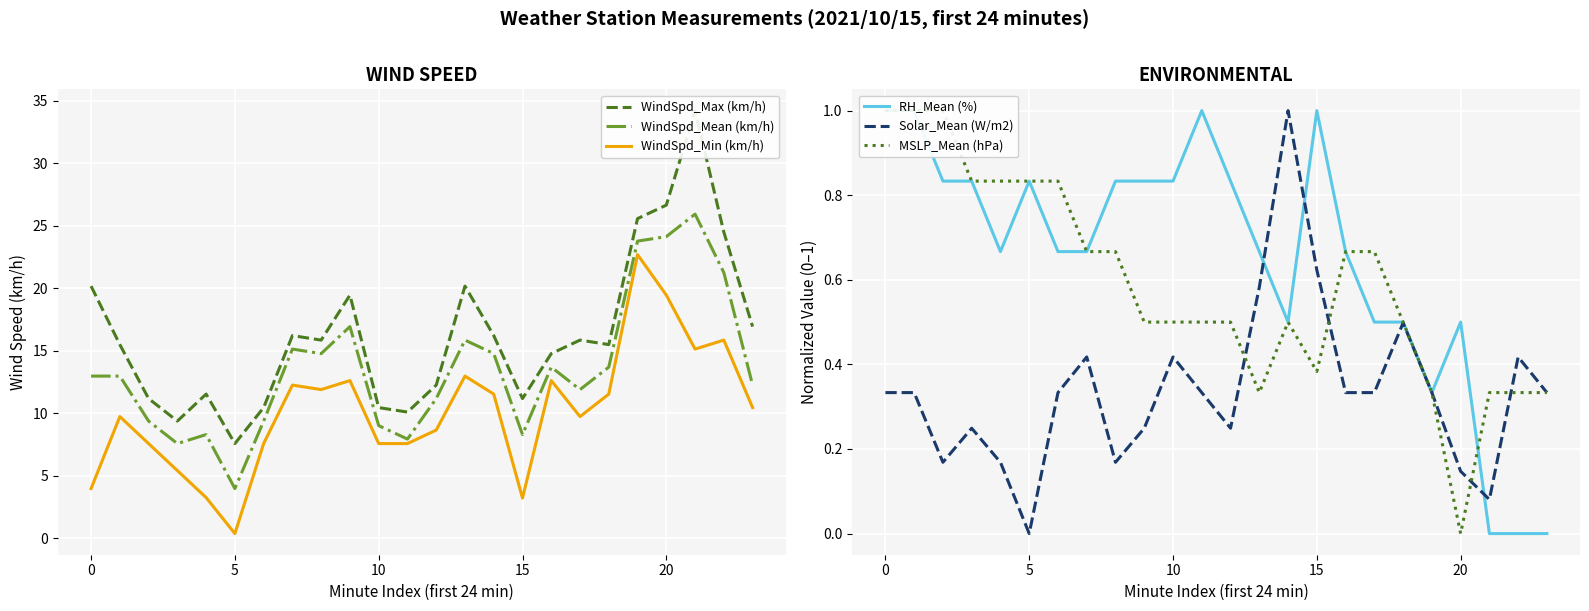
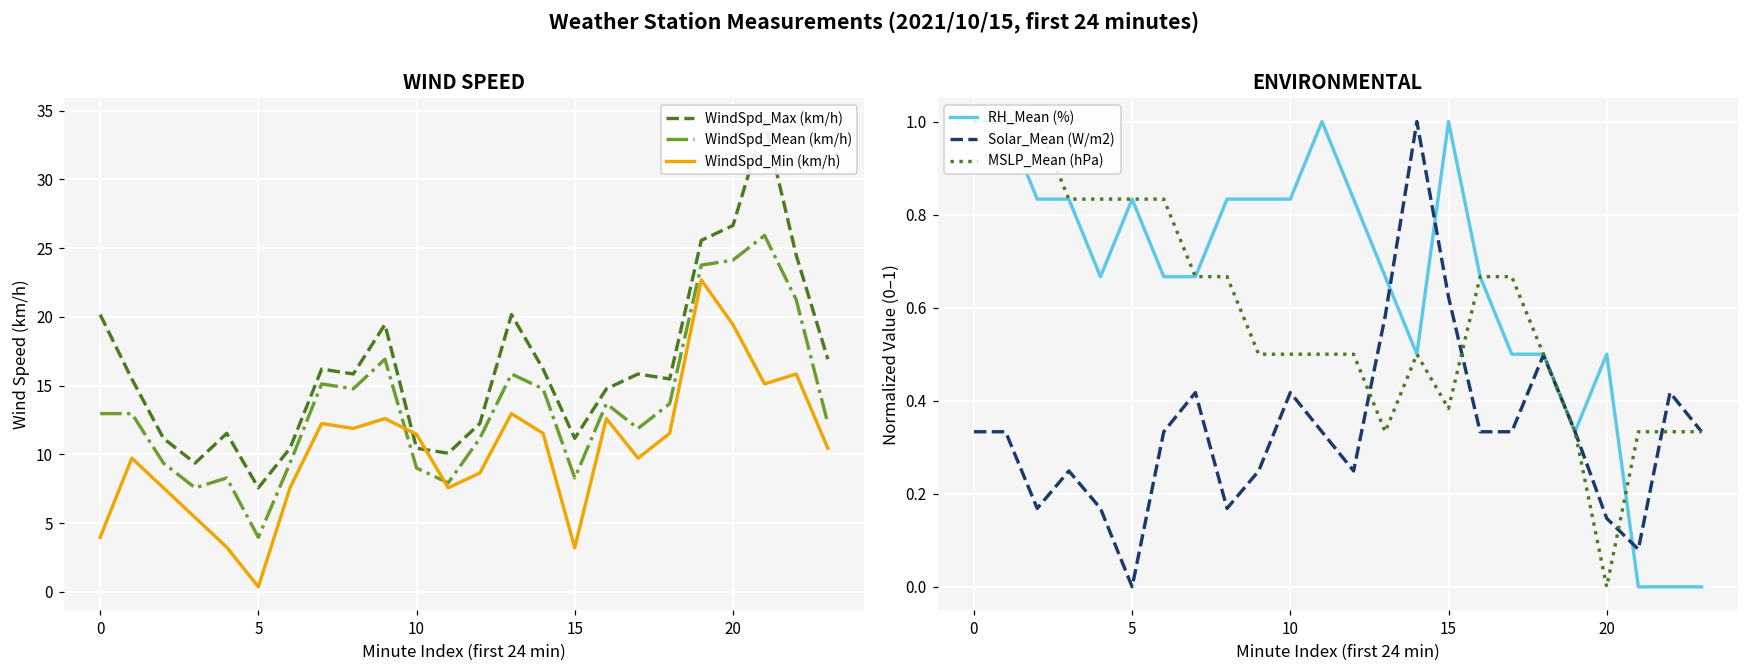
WIND SPEED, WindSpd_Min (km/h), 10: 7.6 -> 11.5
